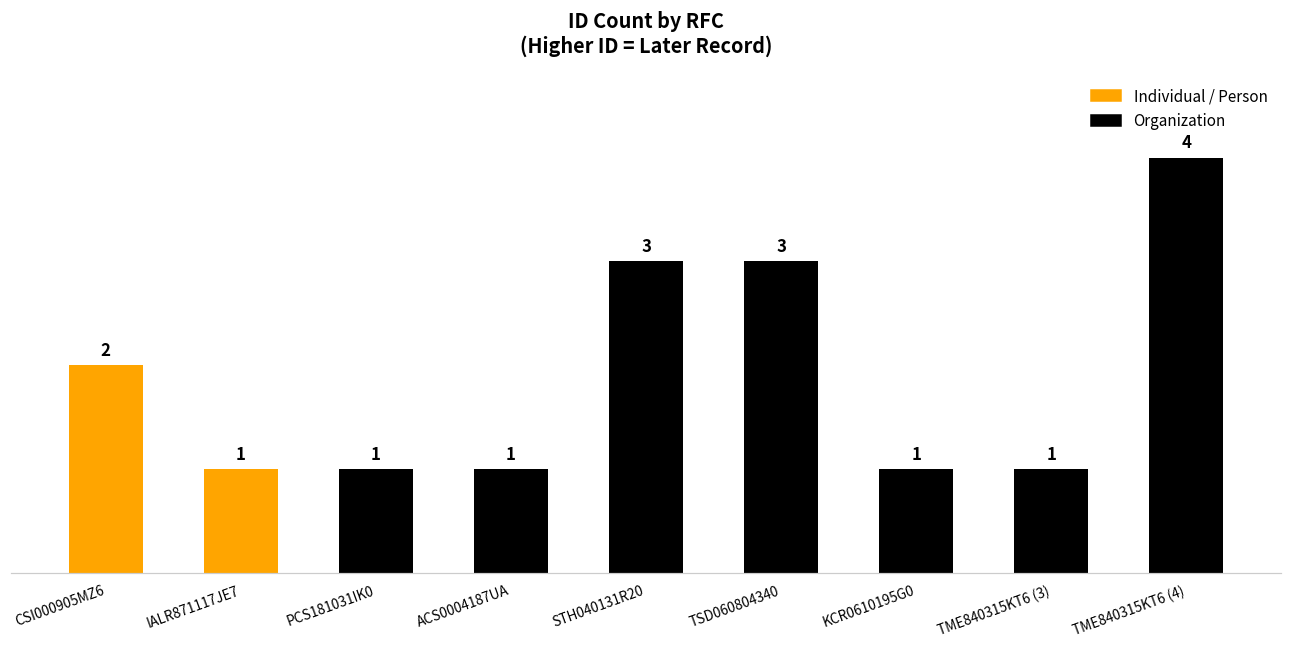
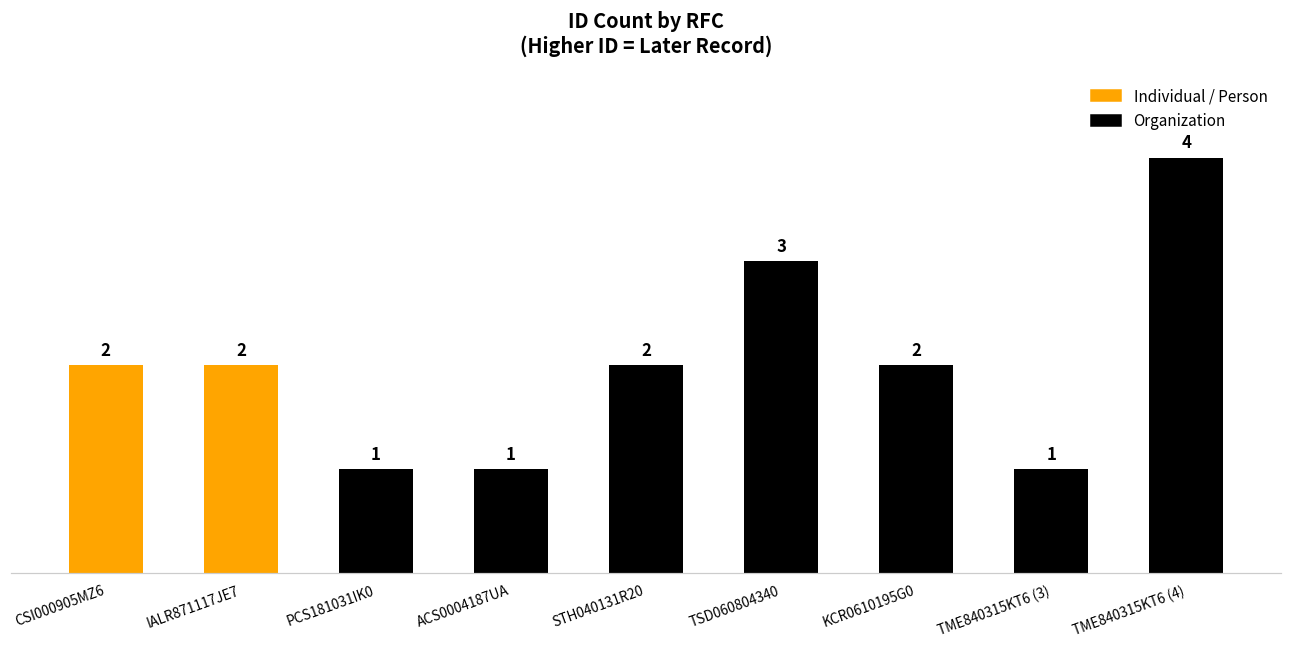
IALR871117JE7: 1 -> 2
STH040131R20: 3 -> 2
KCR0610195G0: 1 -> 2
